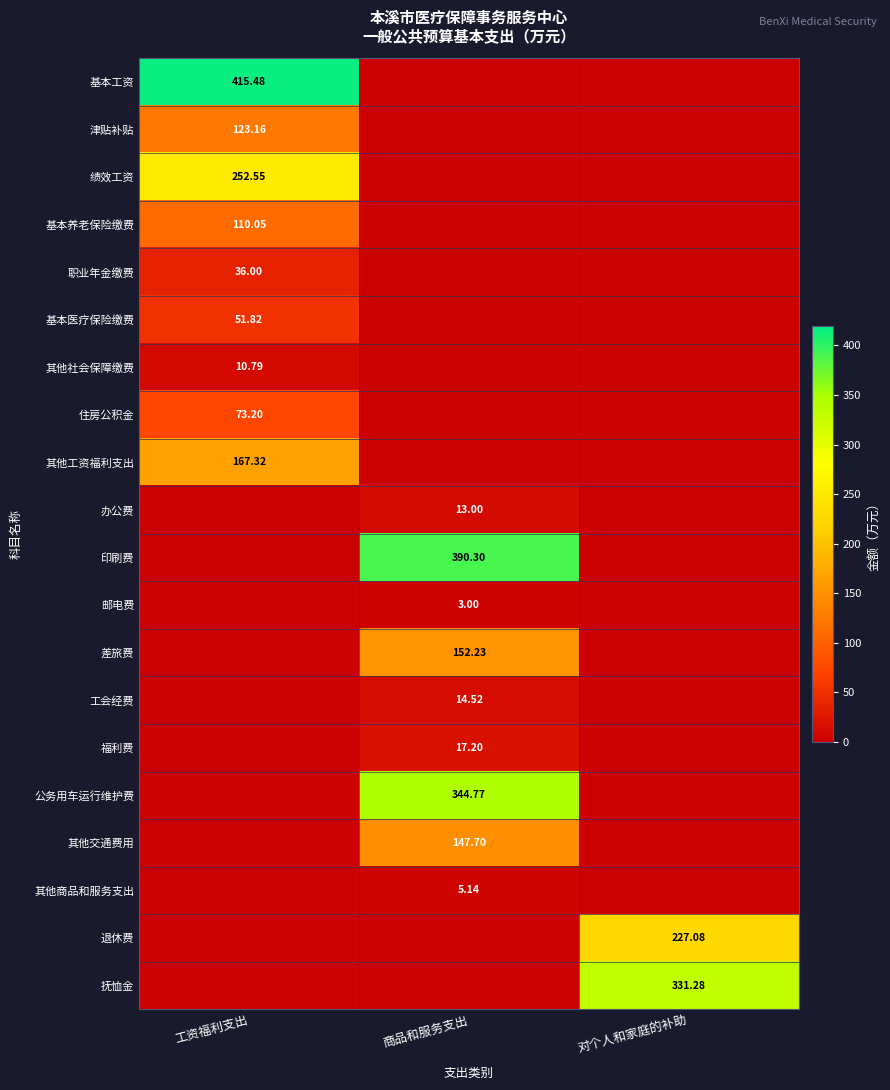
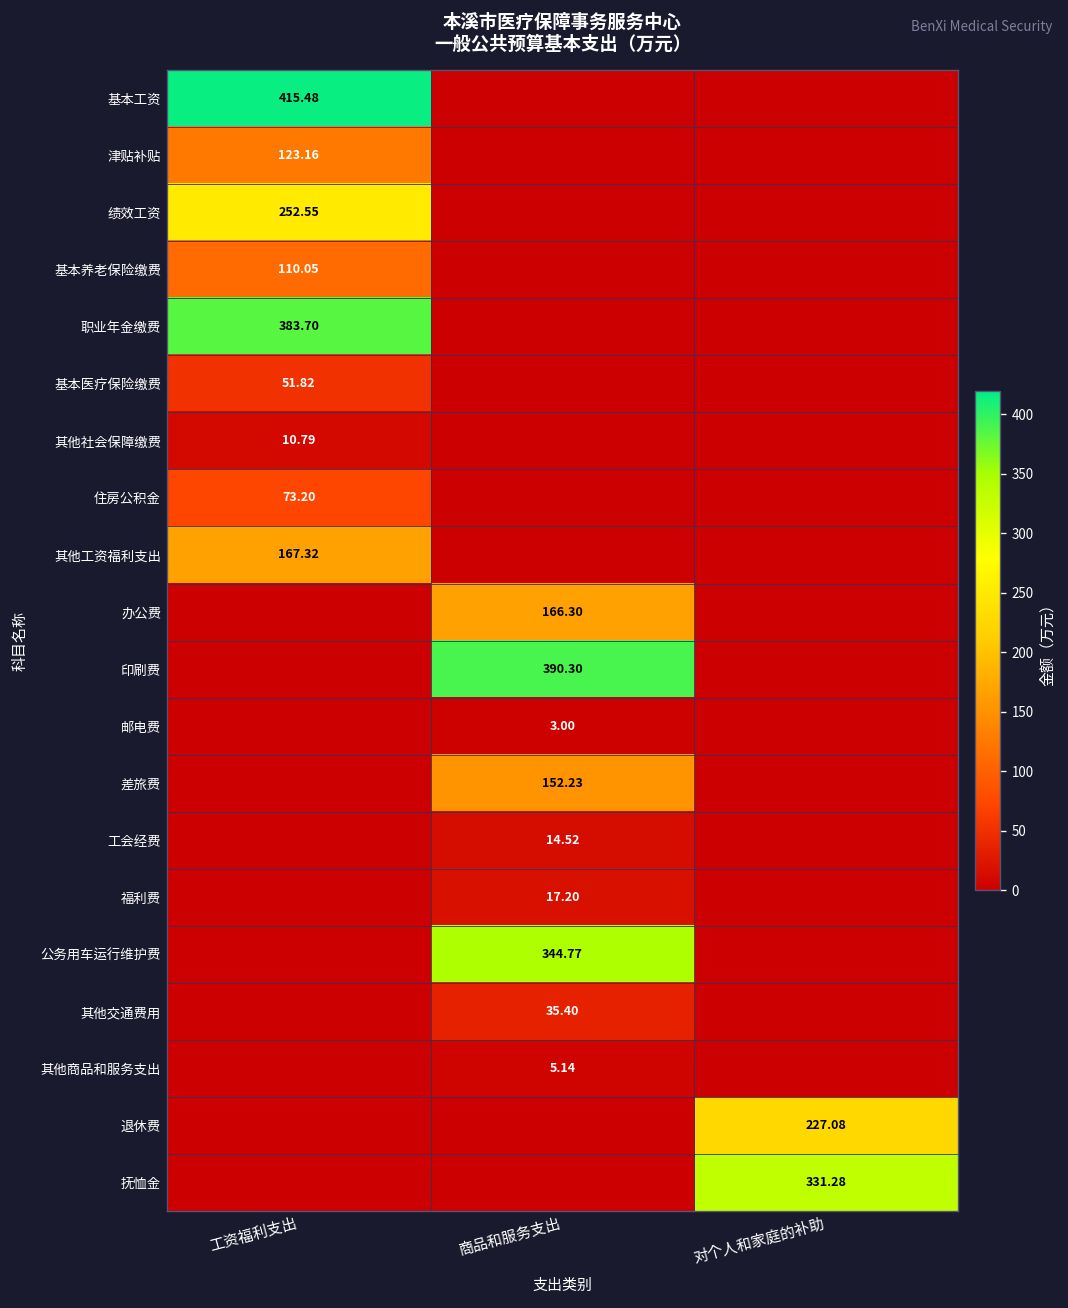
职业年金缴费, 工资福利支出: 36.00 -> 383.70
办公费, 商品和服务支出: 13.00 -> 166.30
其他交通费用, 商品和服务支出: 147.70 -> 35.40
